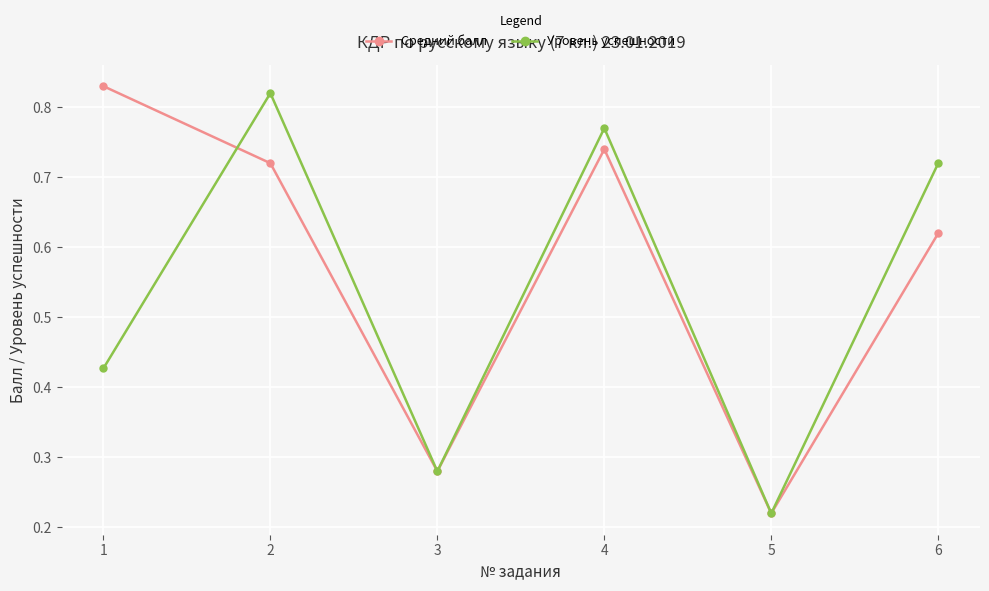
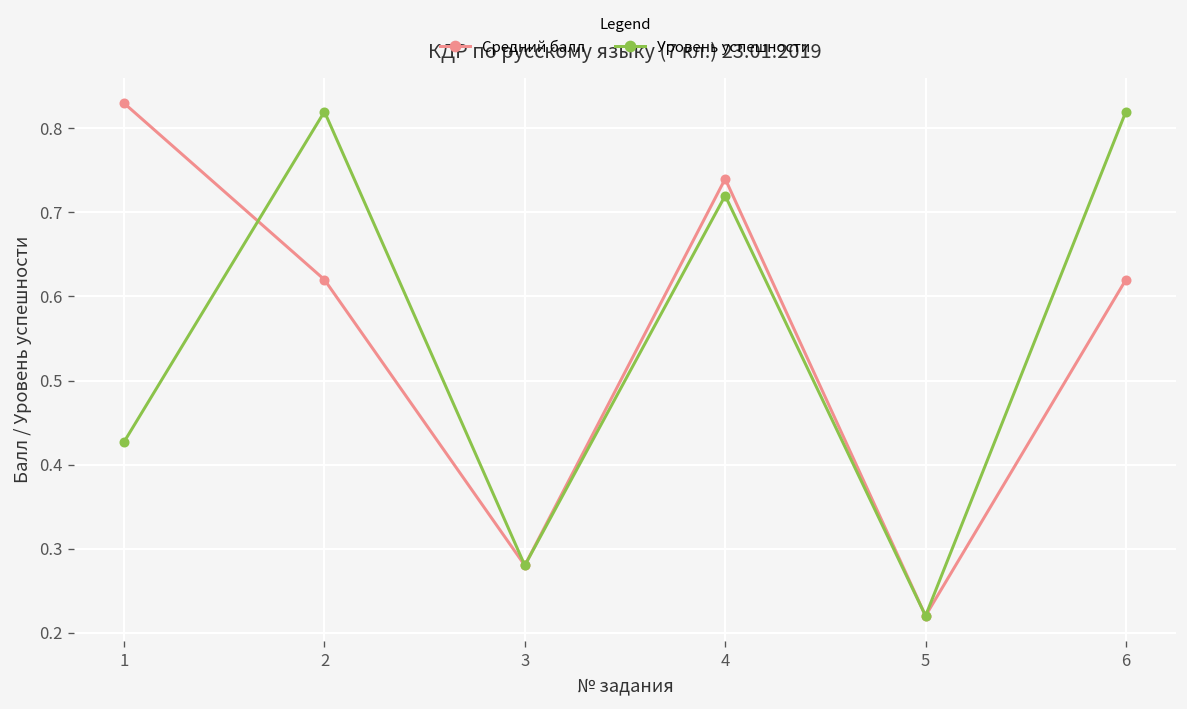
Средний балл, 2: 0.72 -> 0.62
Уровень успешности, 4: 0.77 -> 0.72
Уровень успешности, 6: 0.72 -> 0.82
